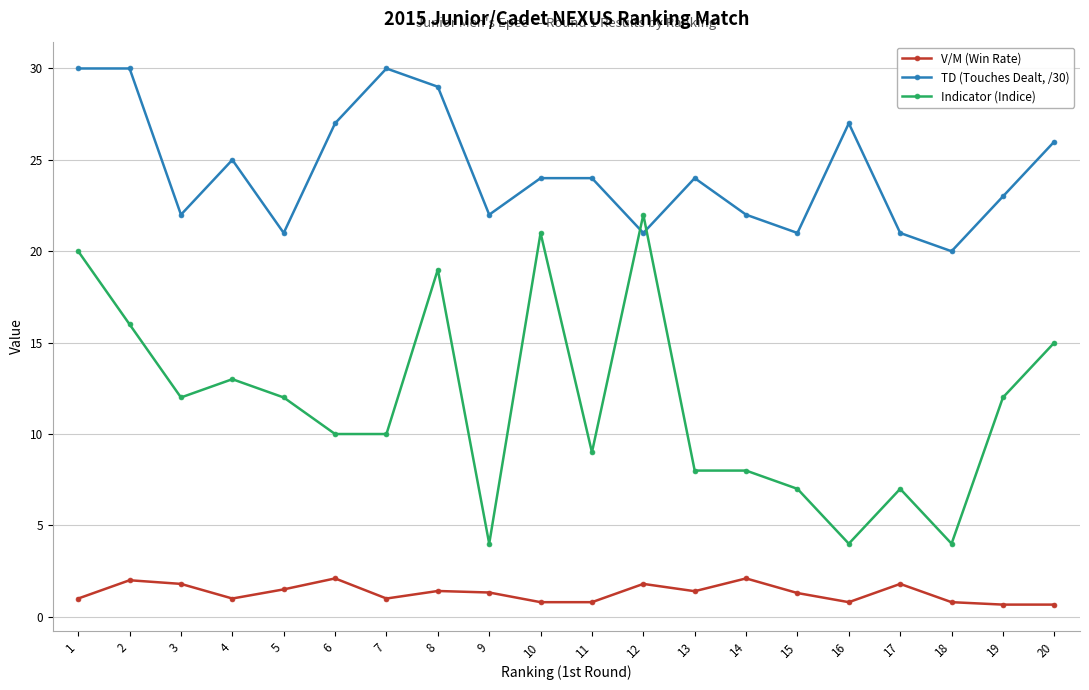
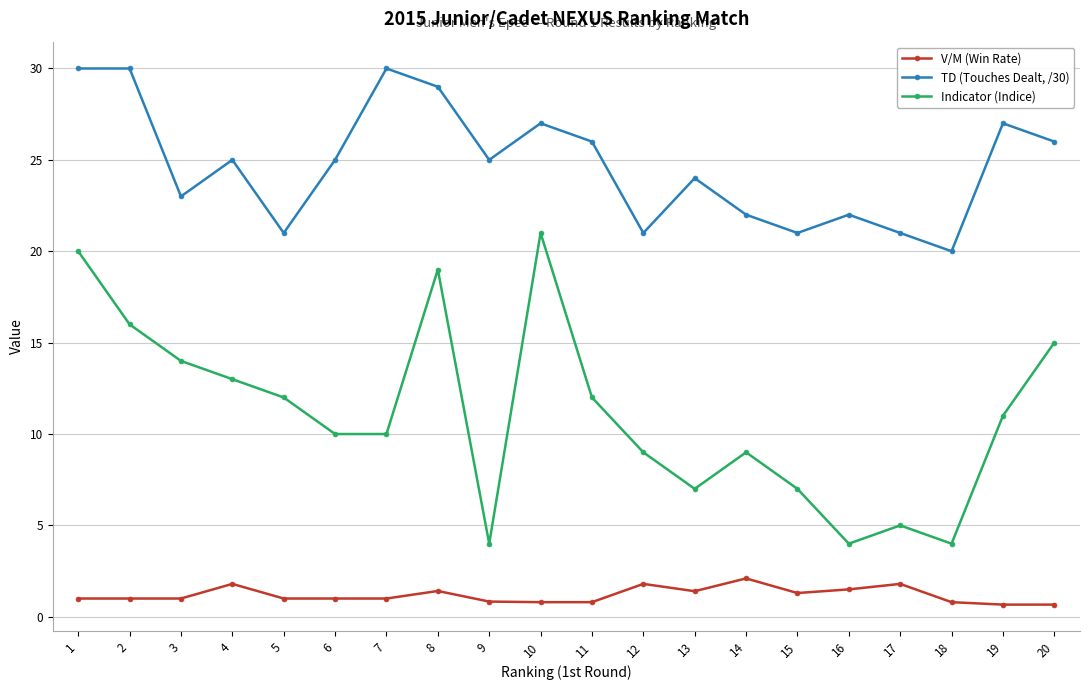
V/M (Win Rate), 2: 2 -> 1
V/M (Win Rate), 3: 1.8 -> 1.0
TD (Touches Dealt, /30), 3: 22 -> 23
Indicator (Indice), 3: 12 -> 14
V/M (Win Rate), 4: 1.0 -> 1.8
V/M (Win Rate), 5: 1.5 -> 1.0
V/M (Win Rate), 6: 2.1 -> 1.0
TD (Touches Dealt, /30), 6: 27 -> 25
V/M (Win Rate), 9: 1.3 -> 0.8
TD (Touches Dealt, /30), 9: 22 -> 25
TD (Touches Dealt, /30), 10: 24 -> 27
TD (Touches Dealt, /30), 11: 24 -> 26
Indicator (Indice), 11: 9 -> 12
Indicator (Indice), 12: 22 -> 9
Indicator (Indice), 13: 8 -> 7
Indicator (Indice), 14: 8 -> 9
V/M (Win Rate), 16: 0.8 -> 1.5
TD (Touches Dealt, /30), 16: 27 -> 22
Indicator (Indice), 17: 7 -> 5
TD (Touches Dealt, /30), 19: 23 -> 27
Indicator (Indice), 19: 12 -> 11
